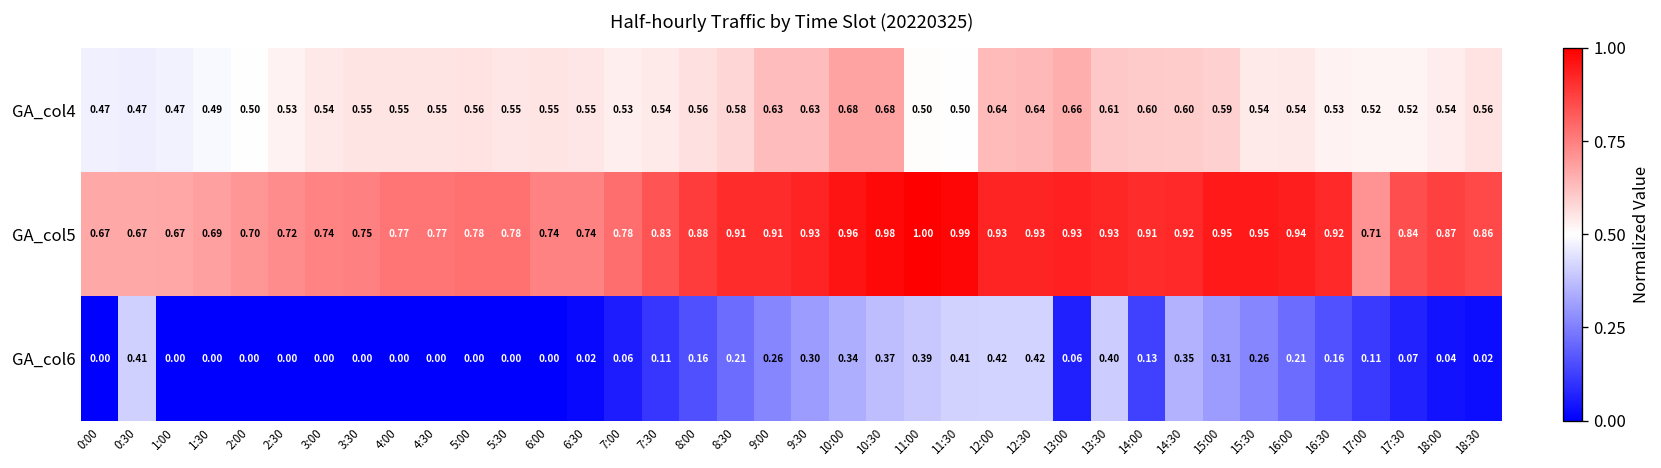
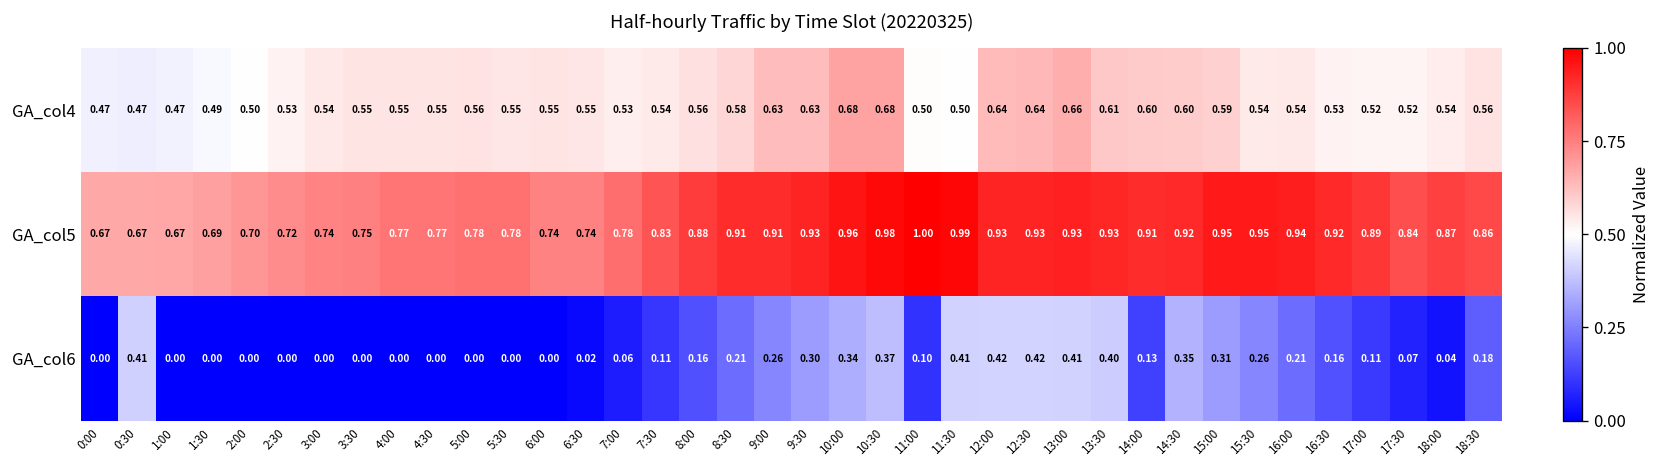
GA_col5, 17:00: 0.71 -> 0.89
GA_col6, 11:00: 0.39 -> 0.10
GA_col6, 13:00: 0.06 -> 0.41
GA_col6, 18:30: 0.02 -> 0.18
